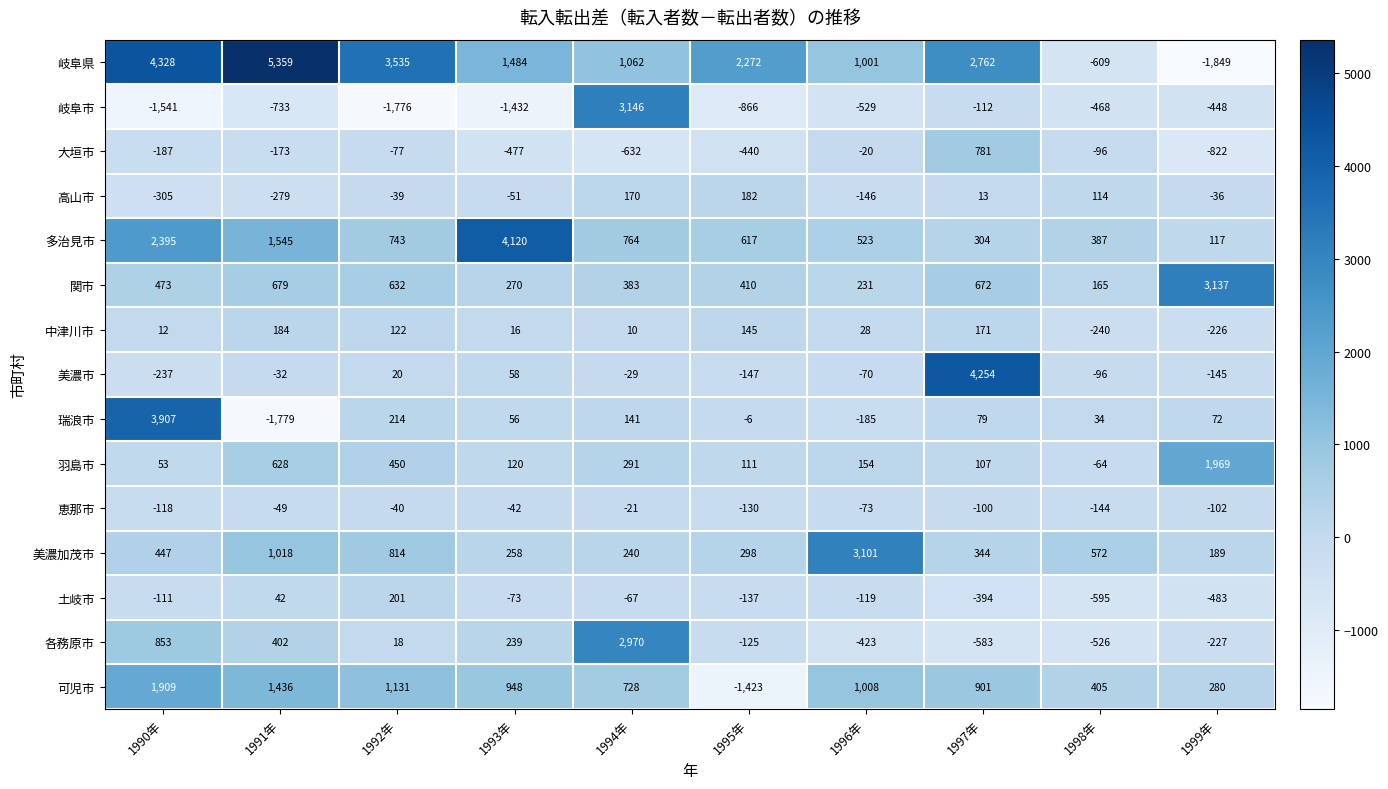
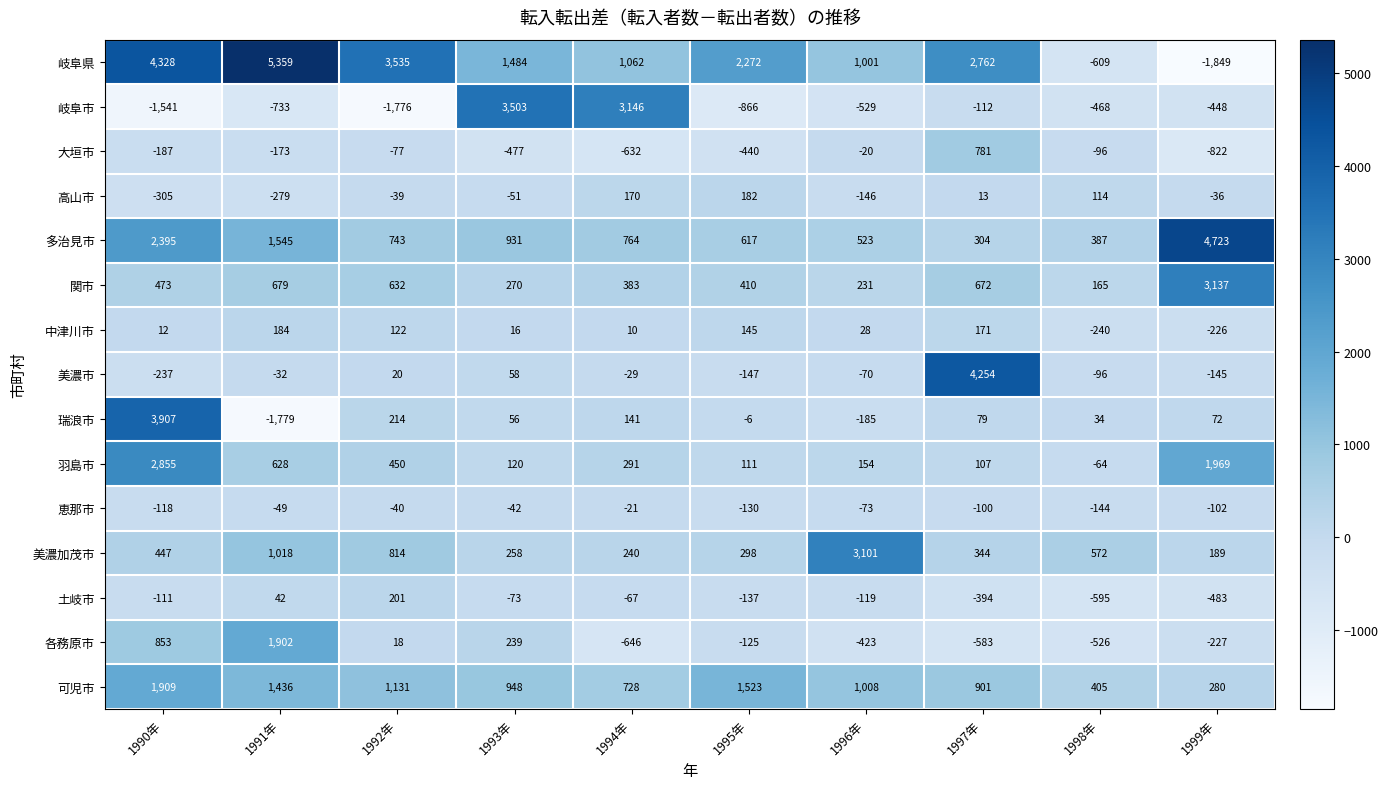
岐阜市, 1993年: -1,432 -> 3,503
多治見市, 1993年: 4,120 -> 931
多治見市, 1999年: 117 -> 4,723
羽島市, 1990年: 53 -> 2,855
各務原市, 1991年: 402 -> 1,902
各務原市, 1994年: 2,970 -> -646
可児市, 1995年: -1,423 -> 1,523
